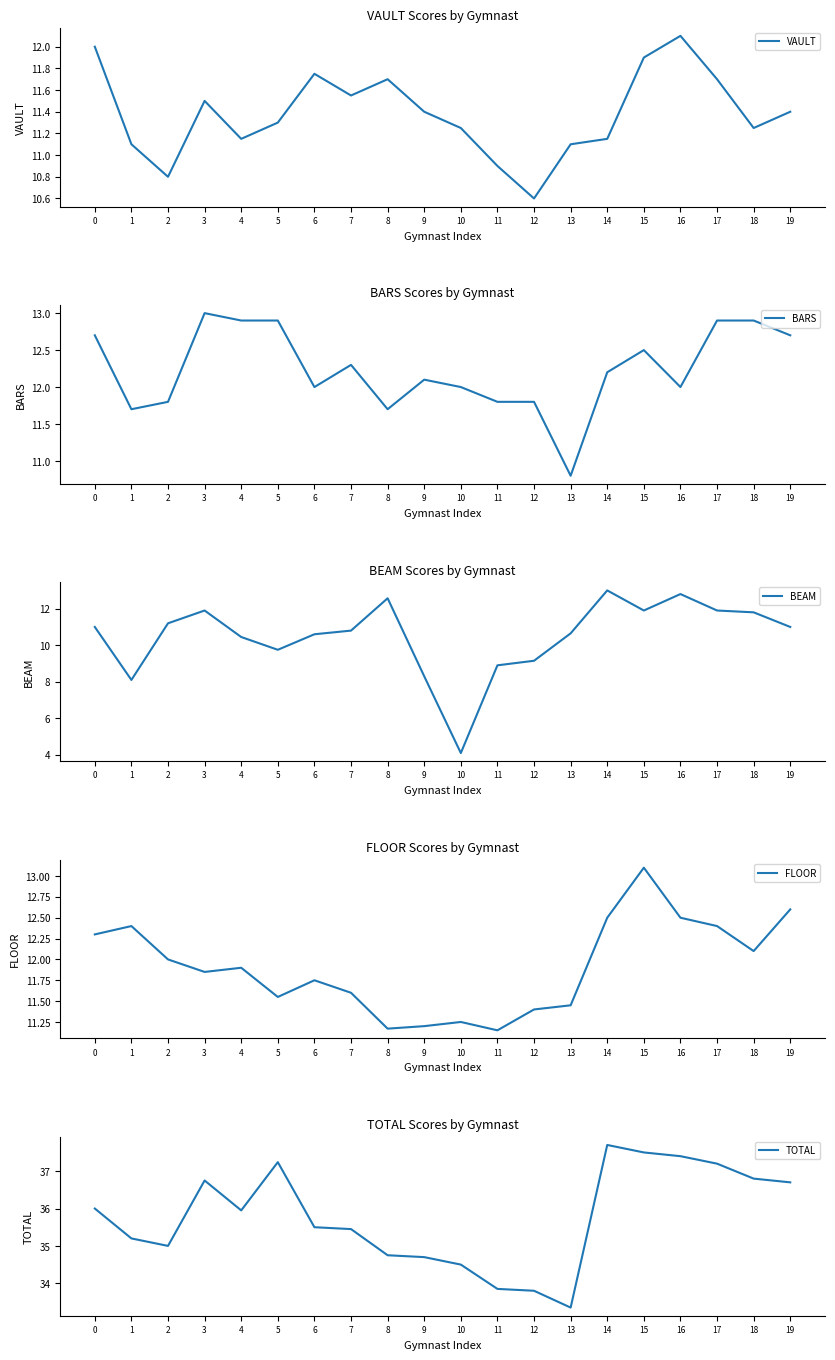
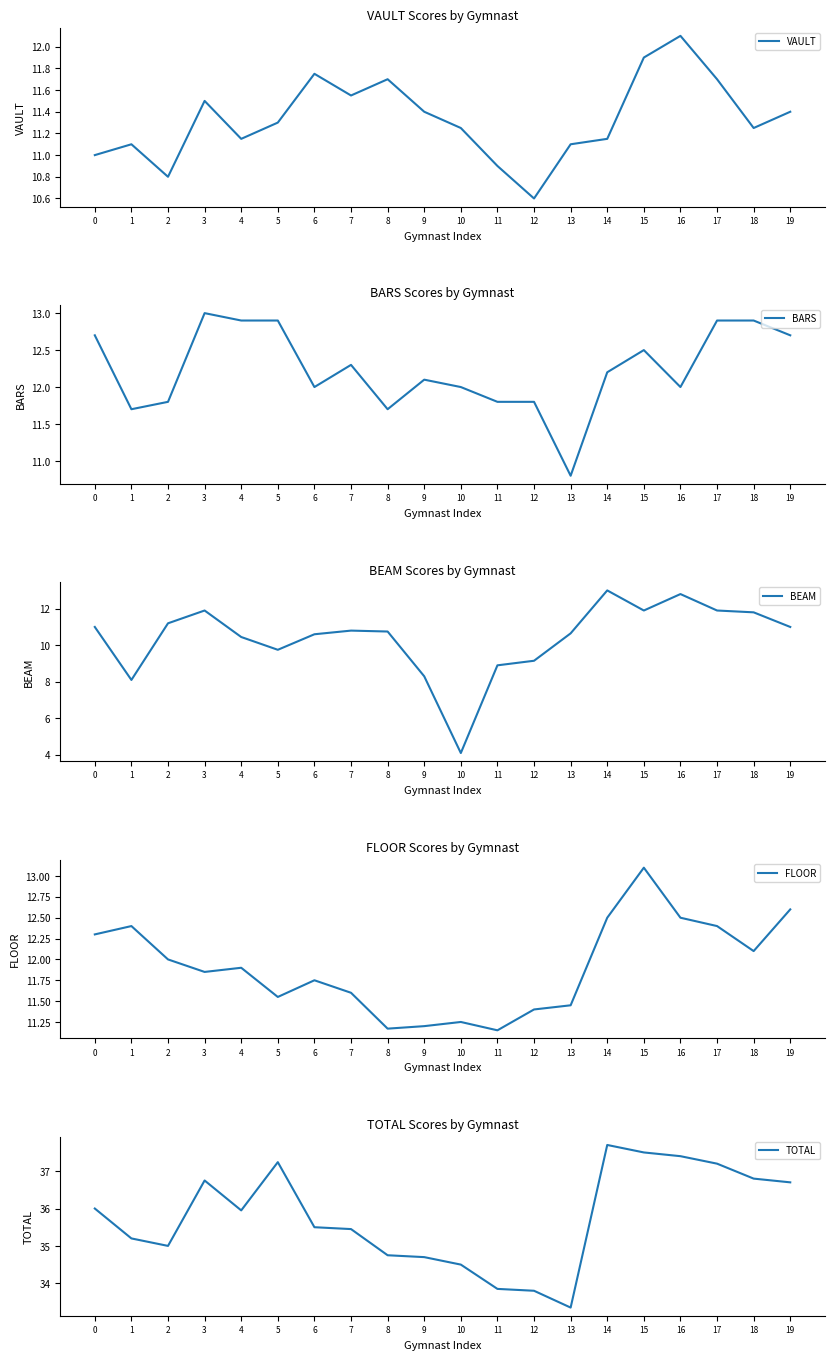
VAULT Scores by Gymnast, 0: 12 -> 11
BEAM Scores by Gymnast, 8: 12.6 -> 10.8
